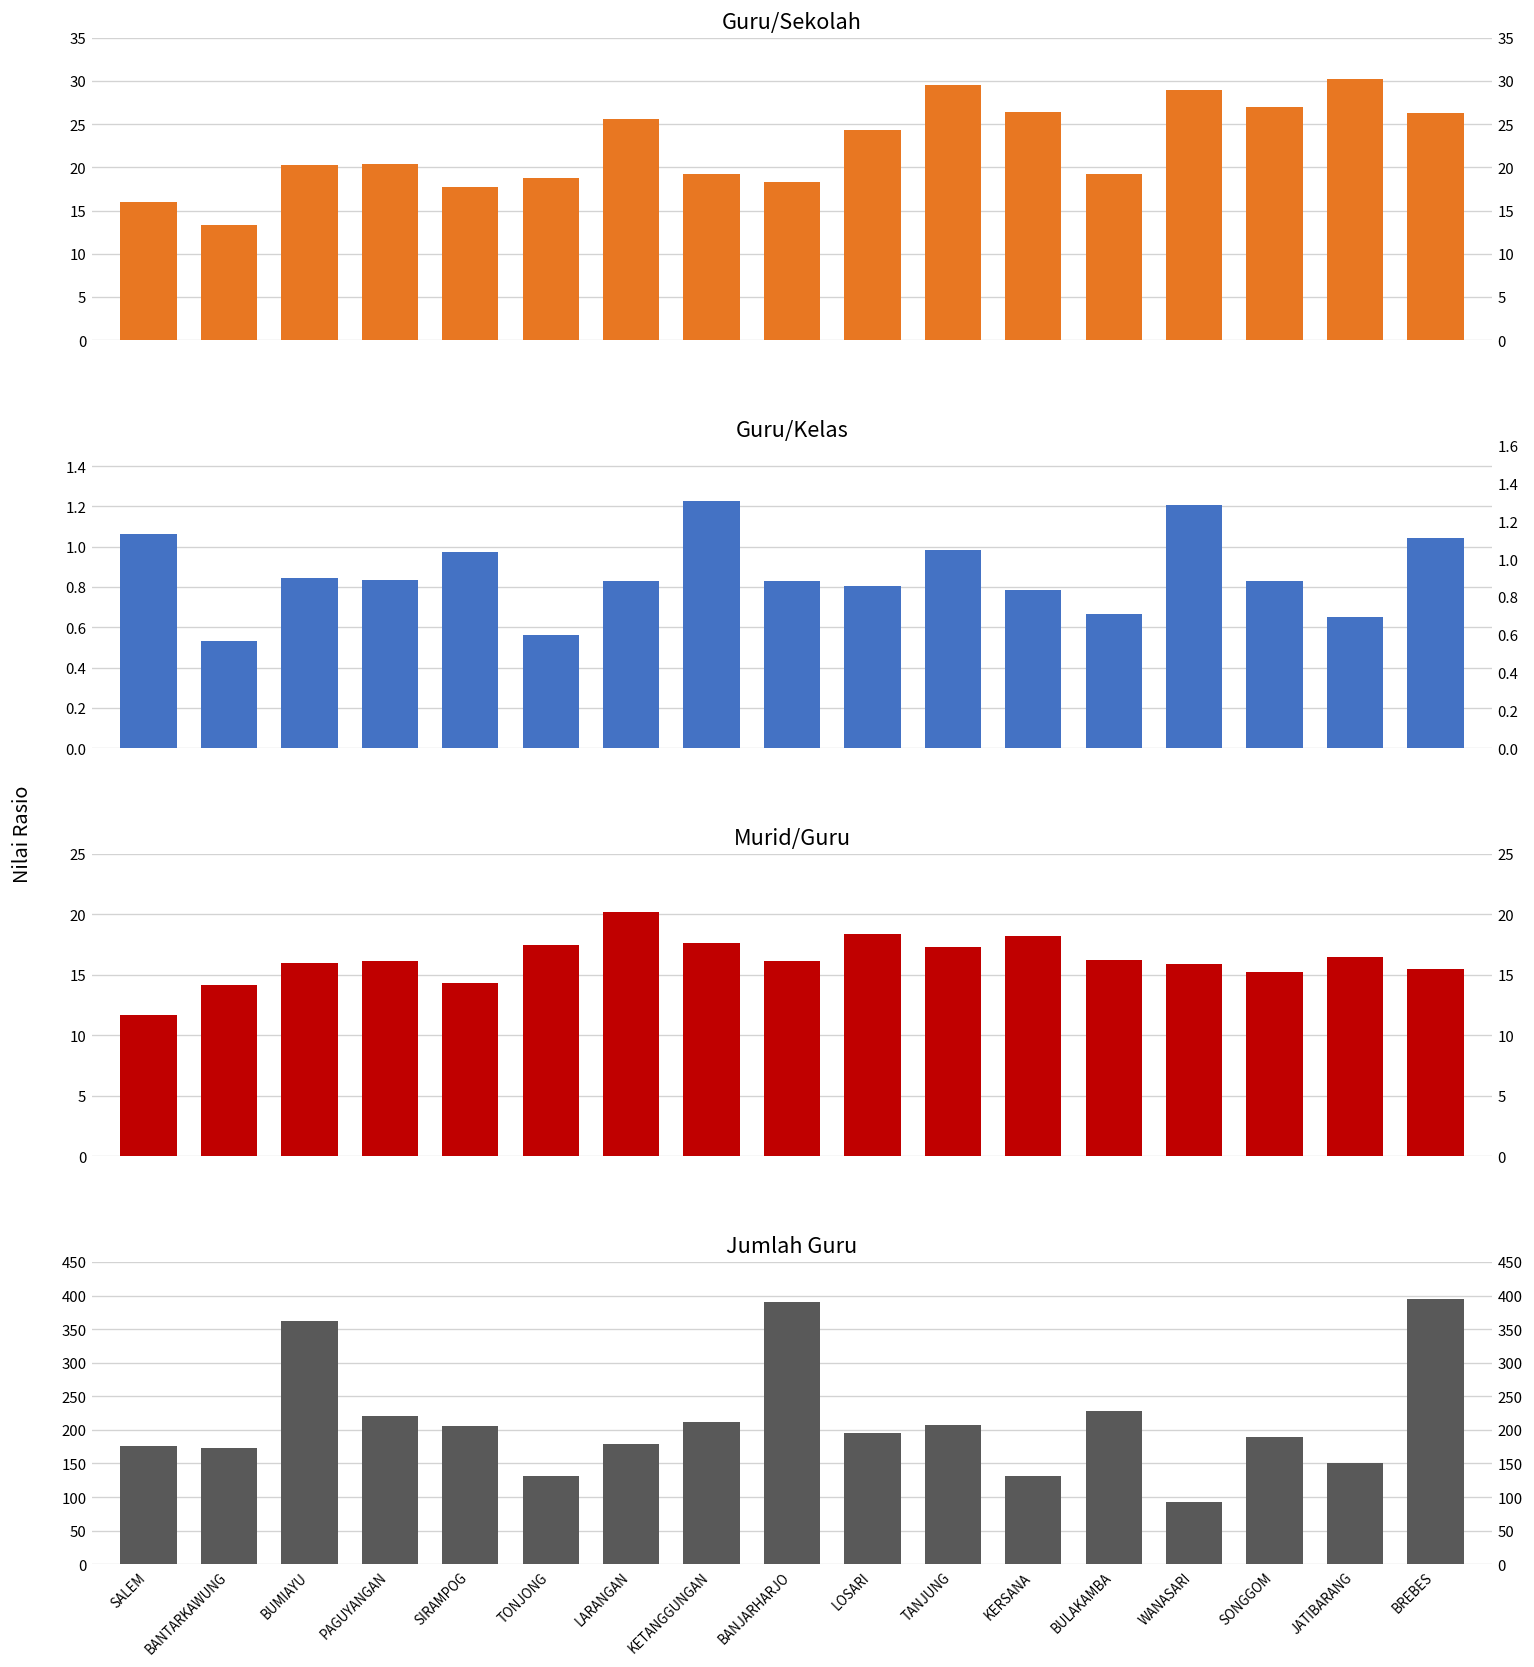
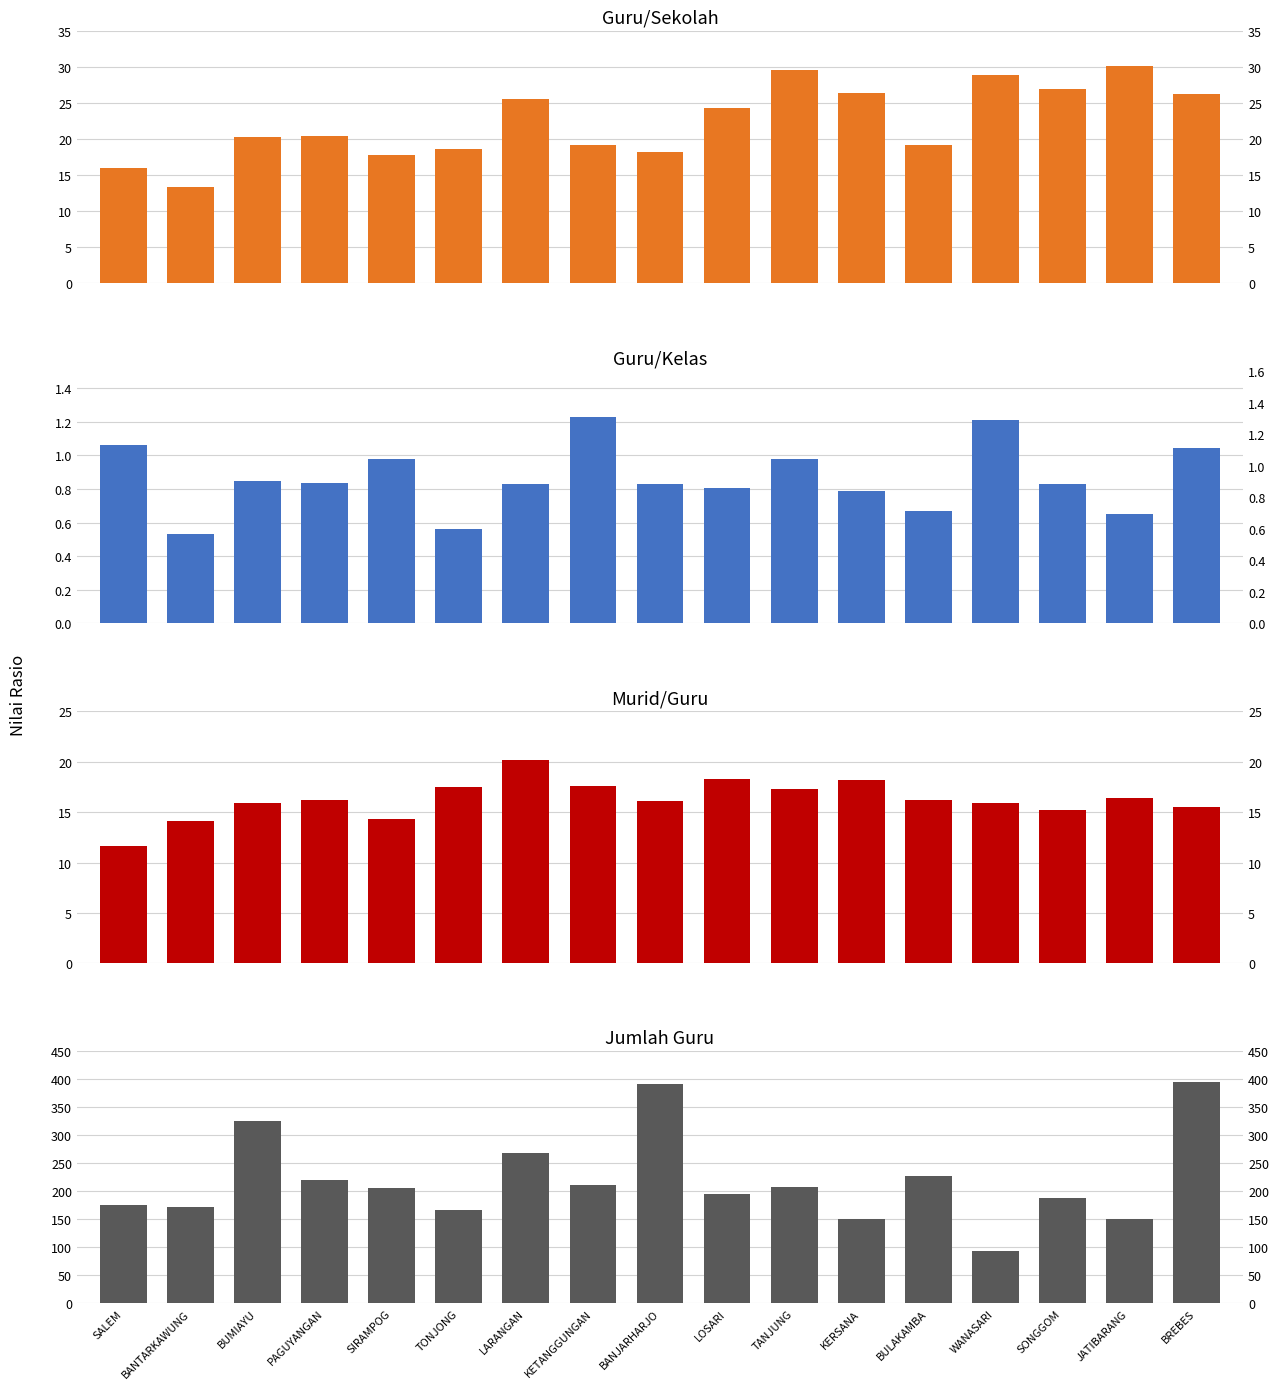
Jumlah Guru, BUMIAYU: 360 -> 330
Jumlah Guru, TONJONG: 130 -> 170
Jumlah Guru, LARANGAN: 180 -> 270
Jumlah Guru, KERSANA: 130 -> 150
